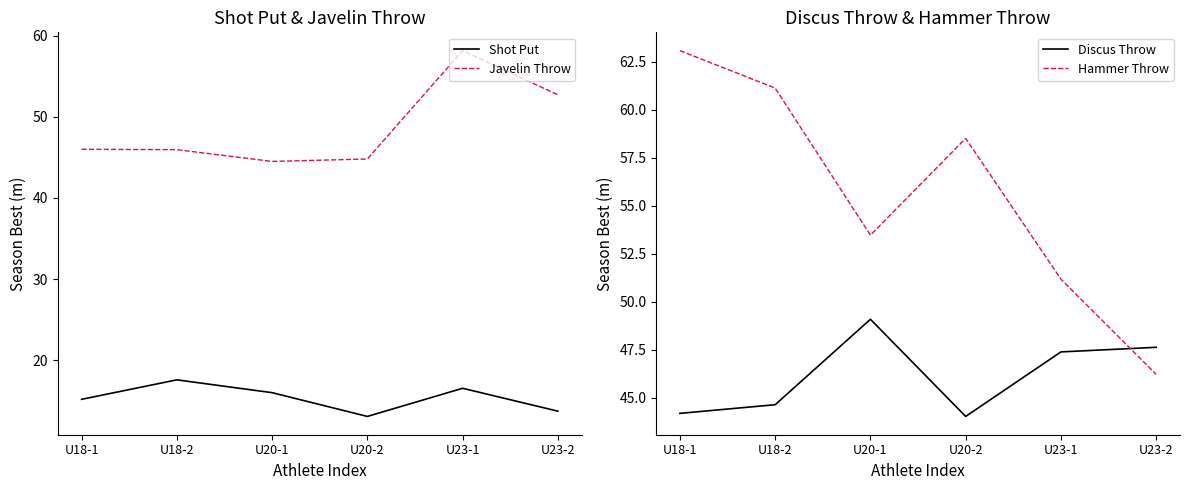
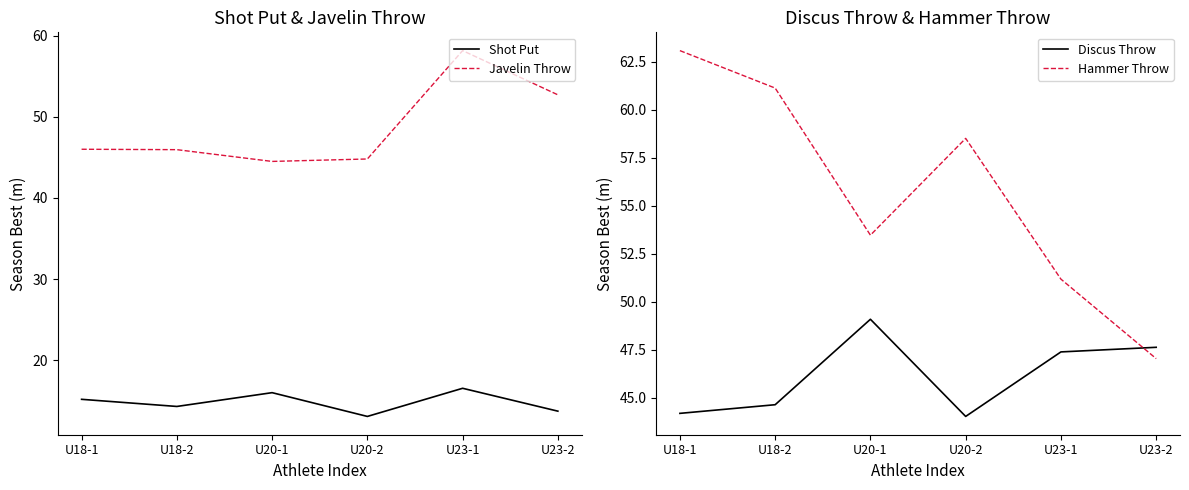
Shot Put & Javelin Throw, Shot Put, U18-2: 18 -> 14
Discus Throw & Hammer Throw, Hammer Throw, U23-2: 46.2 -> 47.0
